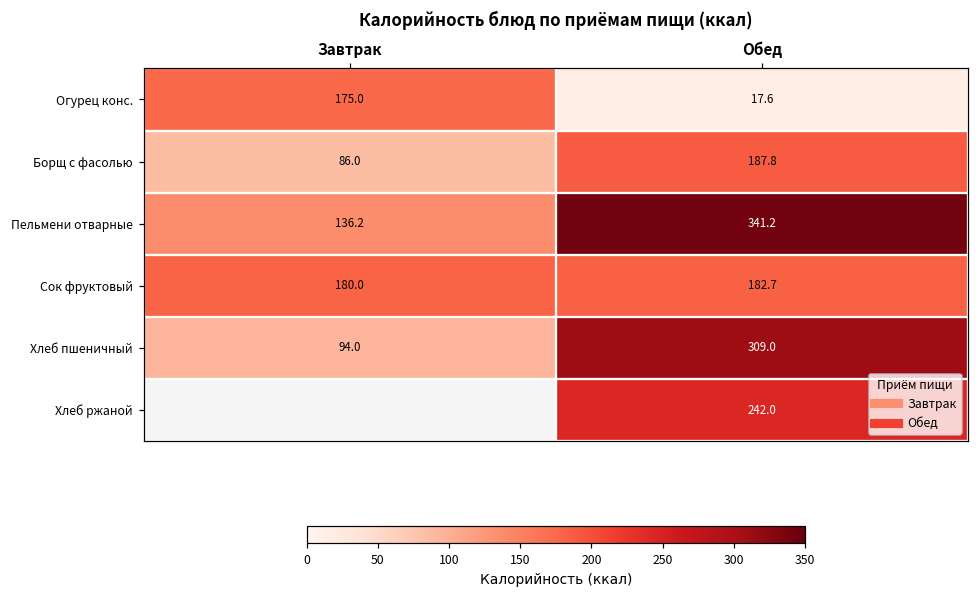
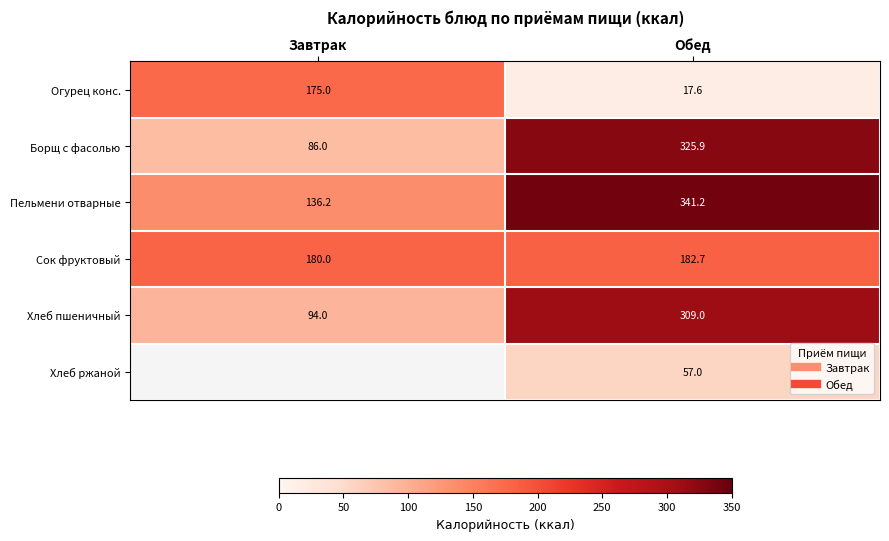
Борщ с фасолью, Обед: 187.8 -> 325.9
Хлеб ржаной, Обед: 242.0 -> 57.0
